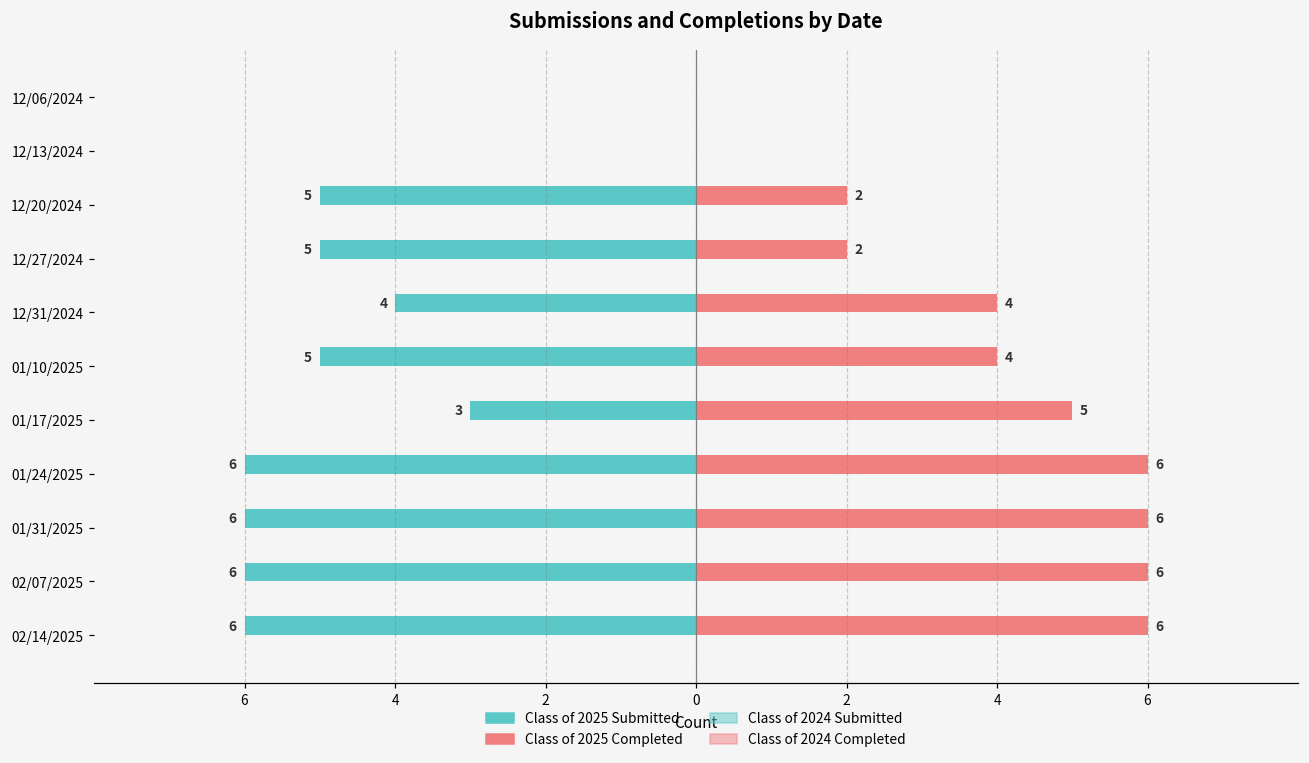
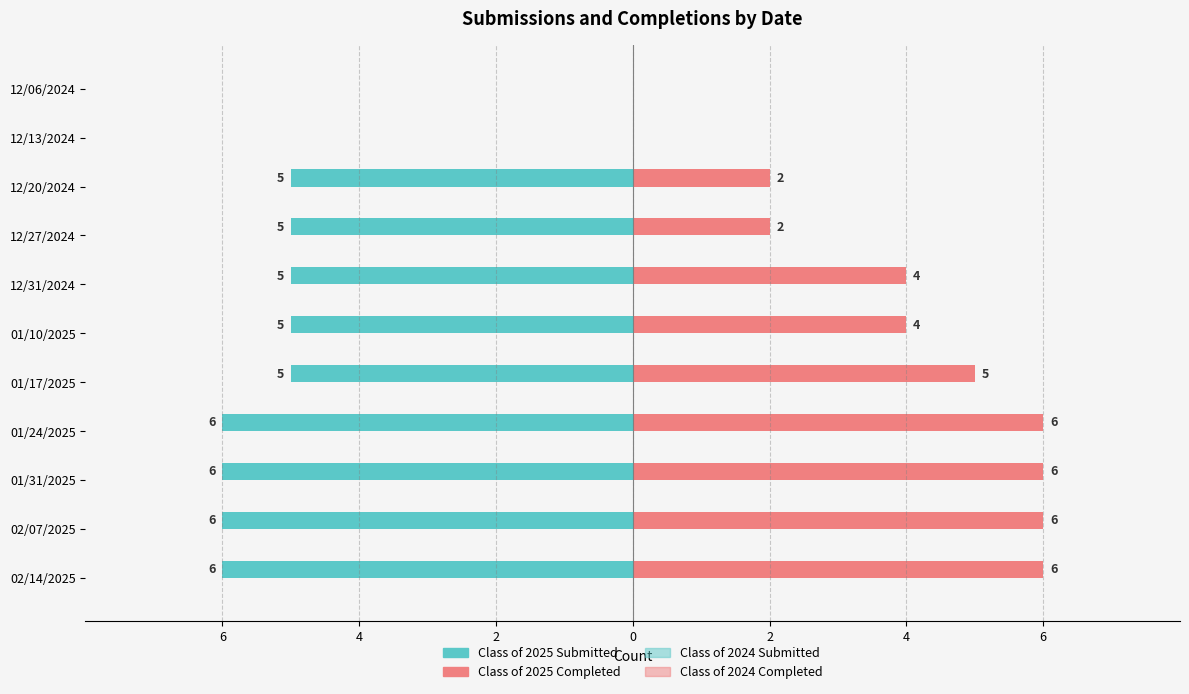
Class of 2025 Submitted, 12/31/2024: 4 -> 5
Class of 2025 Submitted, 01/17/2025: 3 -> 5
